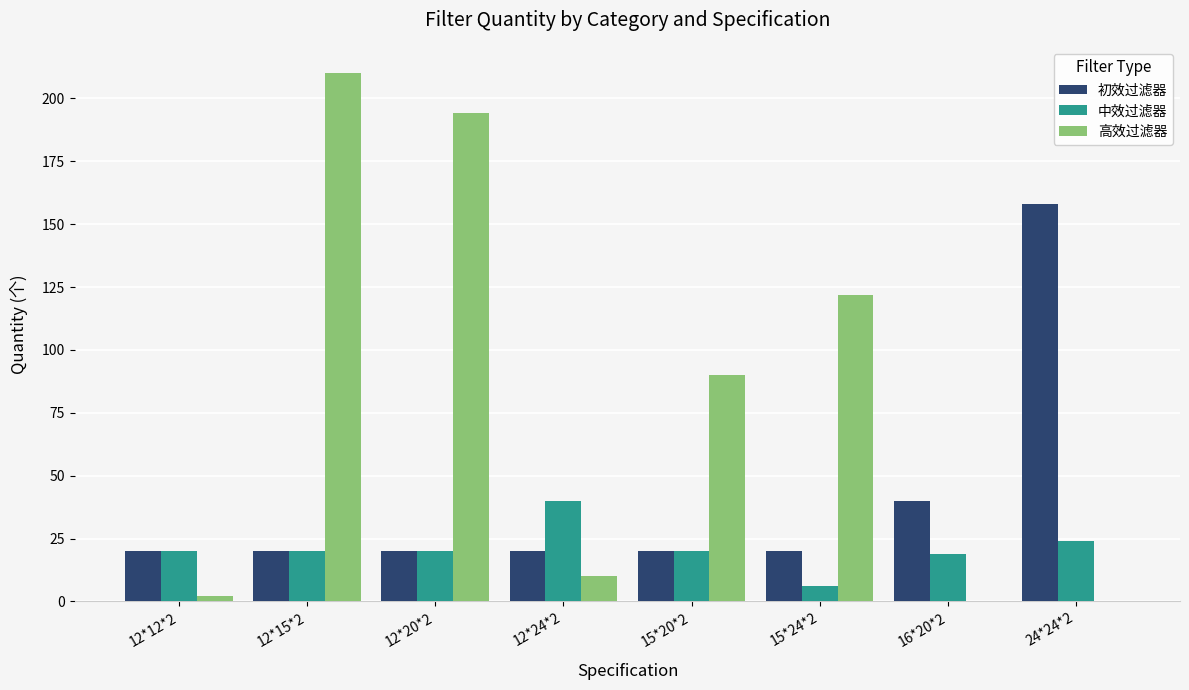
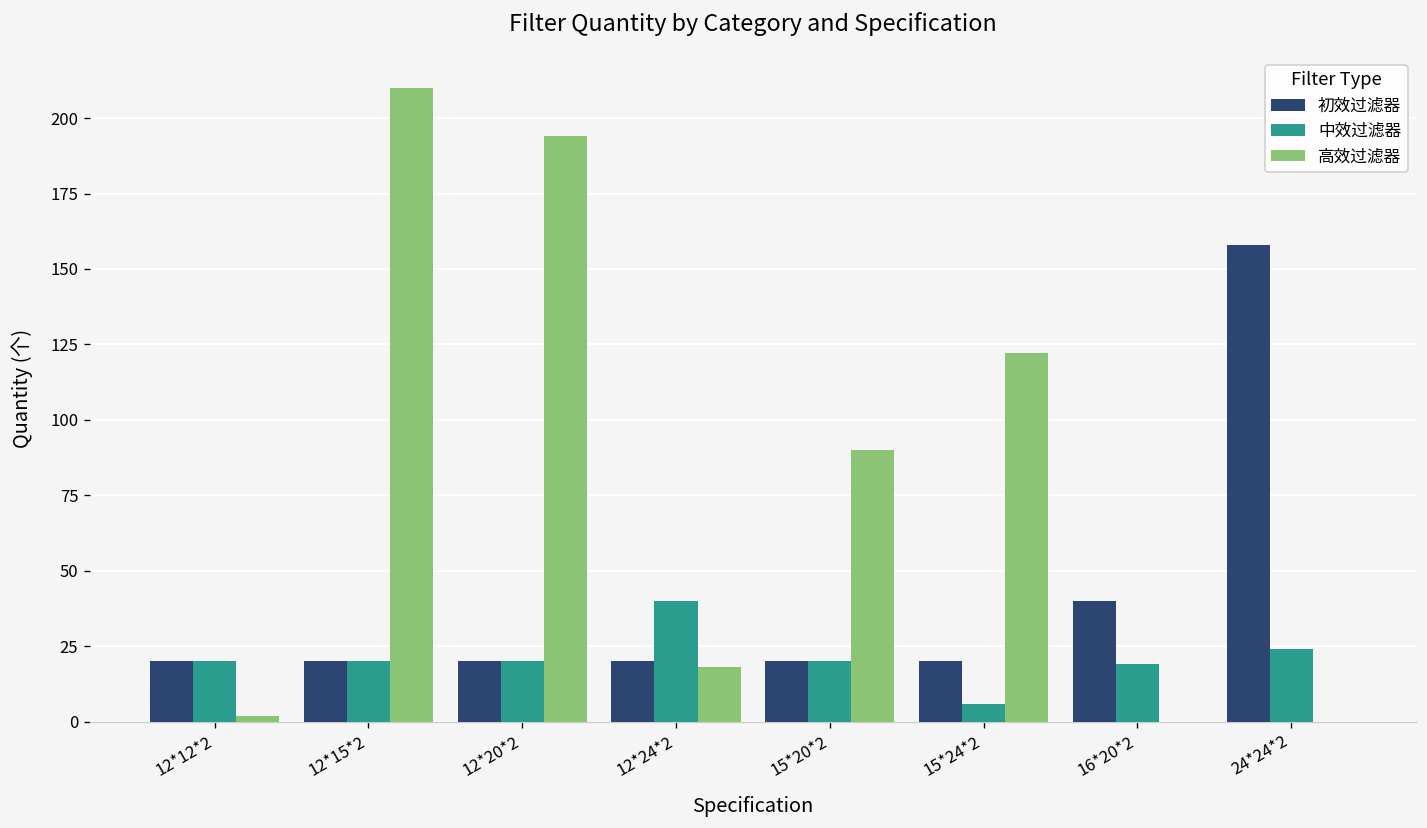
高效过滤器, 12*24*2: 10 -> 18
